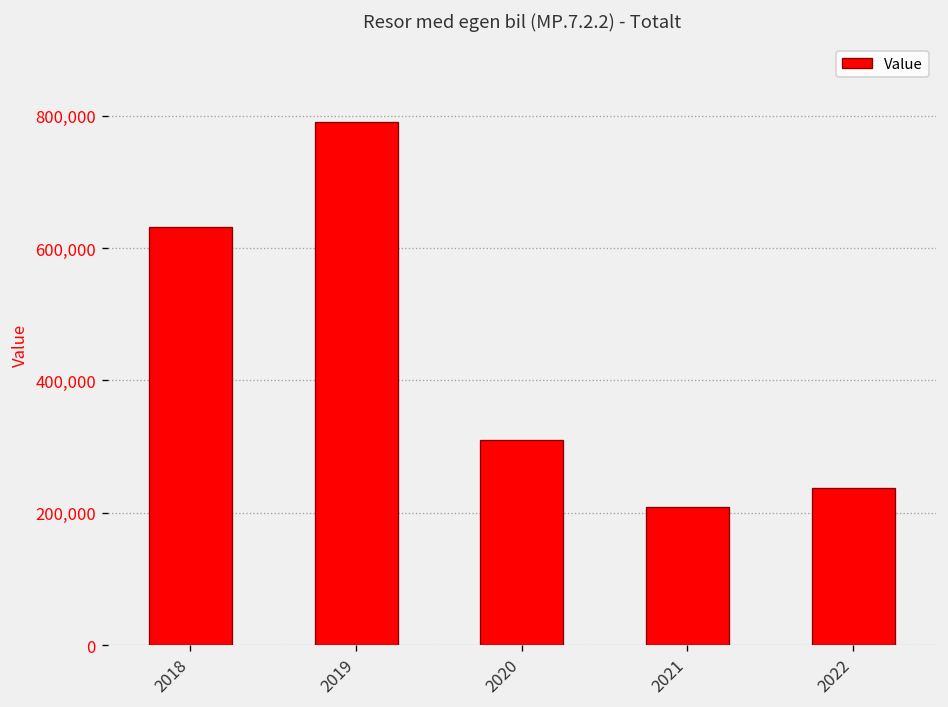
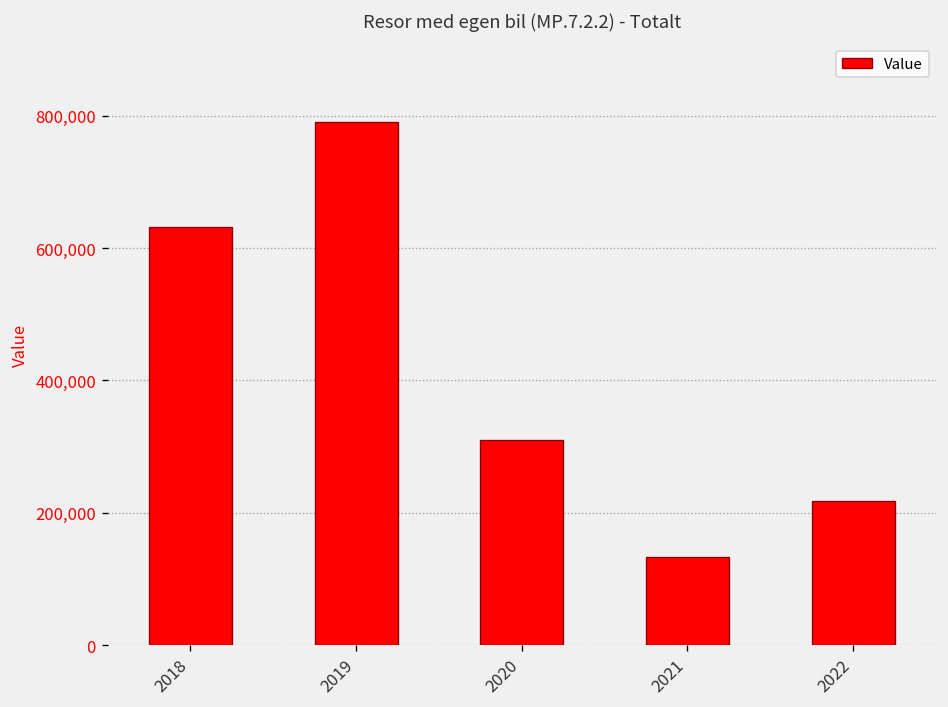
2021: 210,000 -> 130,000
2022: 240,000 -> 220,000
